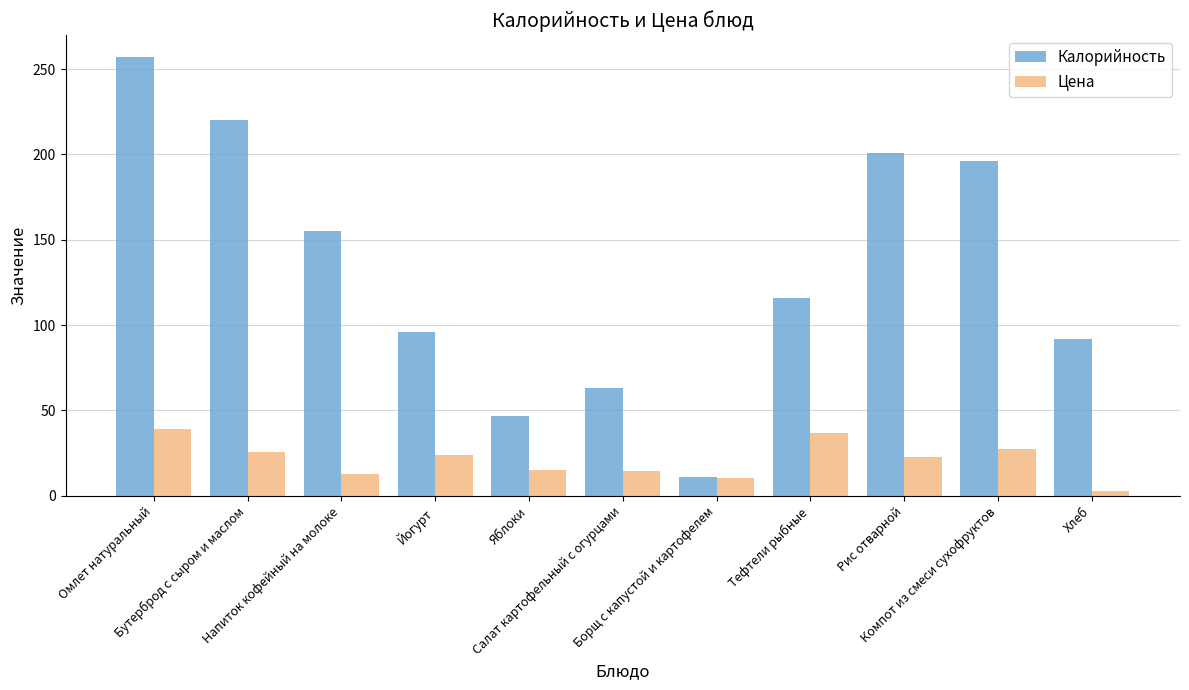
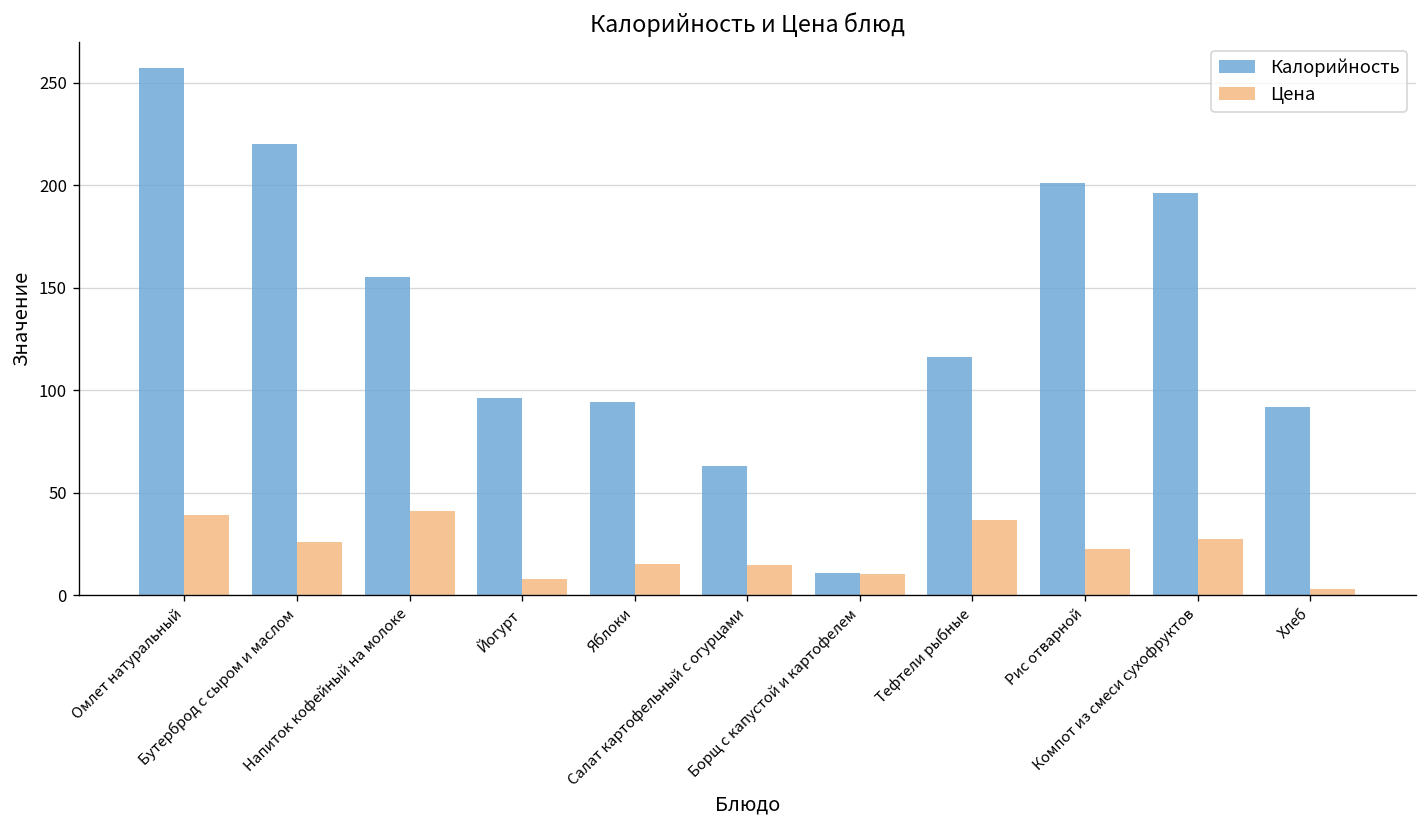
Цена, Напиток кофейный на молоке: 13 -> 41
Цена, Йогурт: 24 -> 8
Калорийность, Яблоки: 47 -> 94
